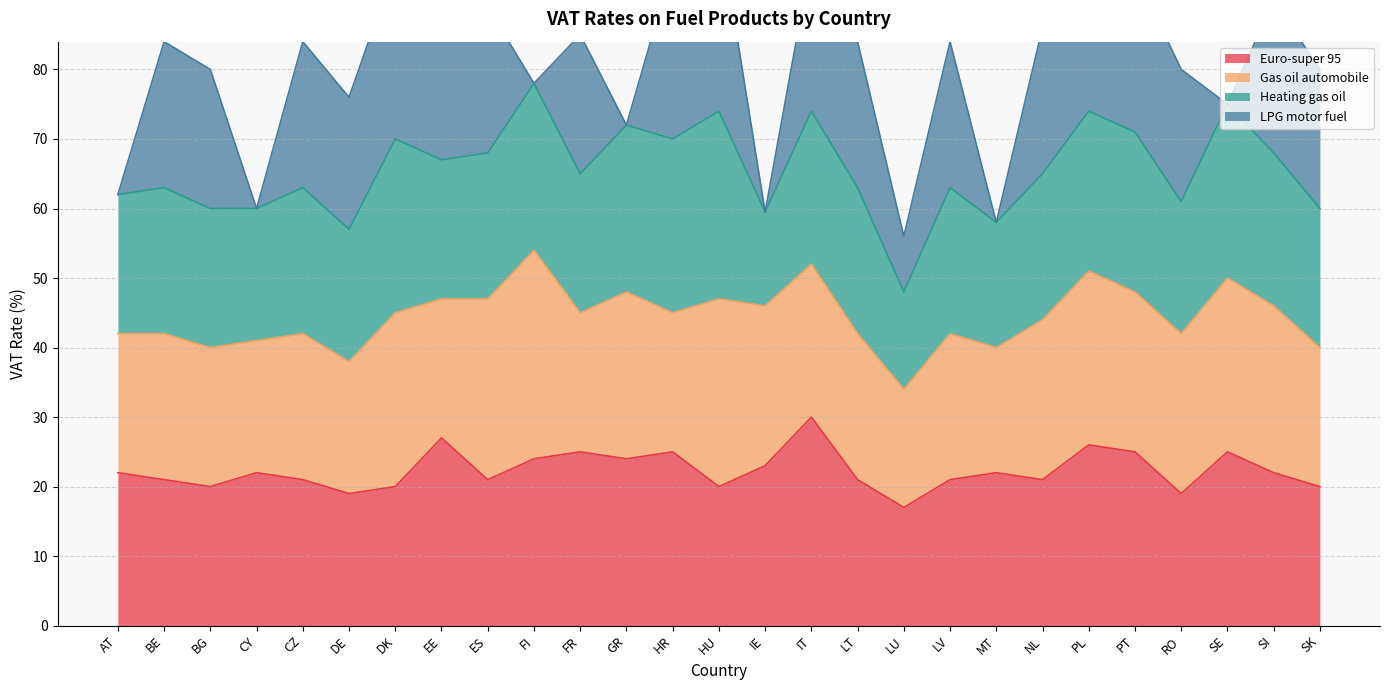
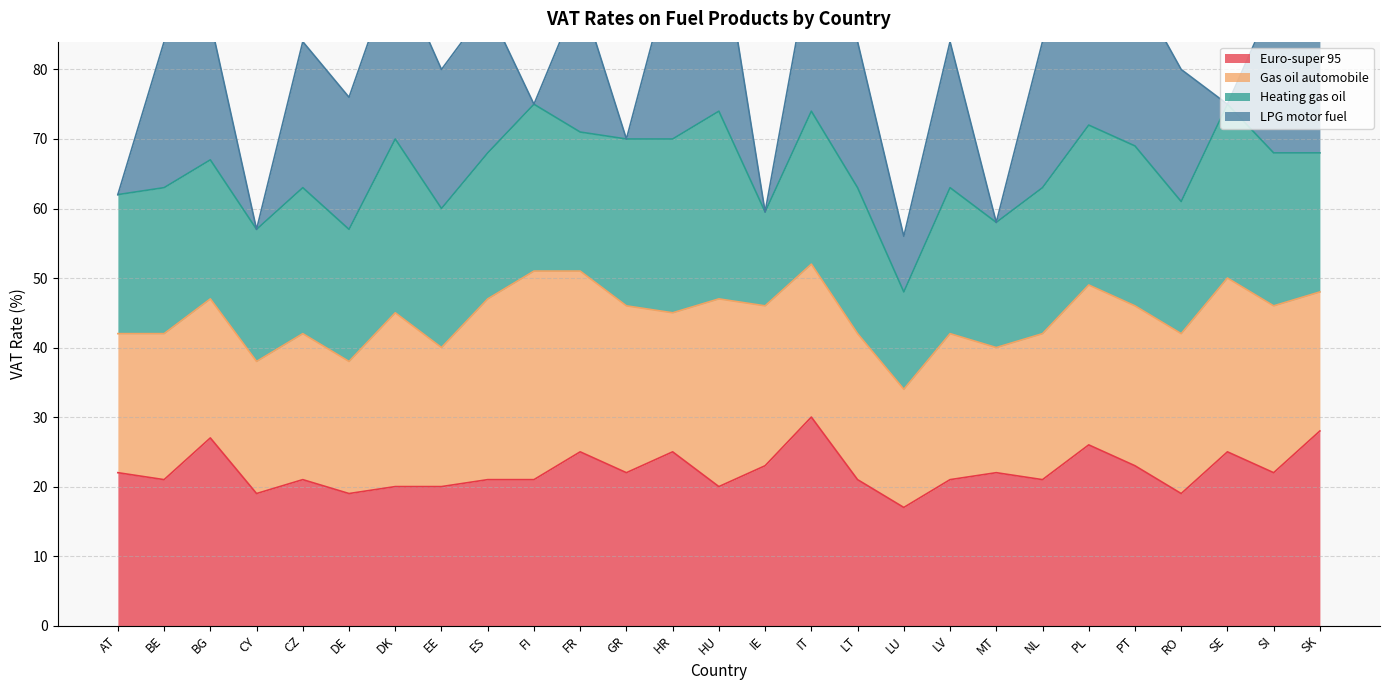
Euro-super 95, BG: 20 -> 27
Euro-super 95, CY: 22 -> 19
Euro-super 95, EE: 27 -> 20
Euro-super 95, FI: 24 -> 21
Gas oil automobile, FR: 20 -> 26
Euro-super 95, GR: 24 -> 22
Gas oil automobile, NL: 23 -> 21
Gas oil automobile, PL: 25 -> 23
Euro-super 95, PT: 25 -> 23
Euro-super 95, SK: 20 -> 28
